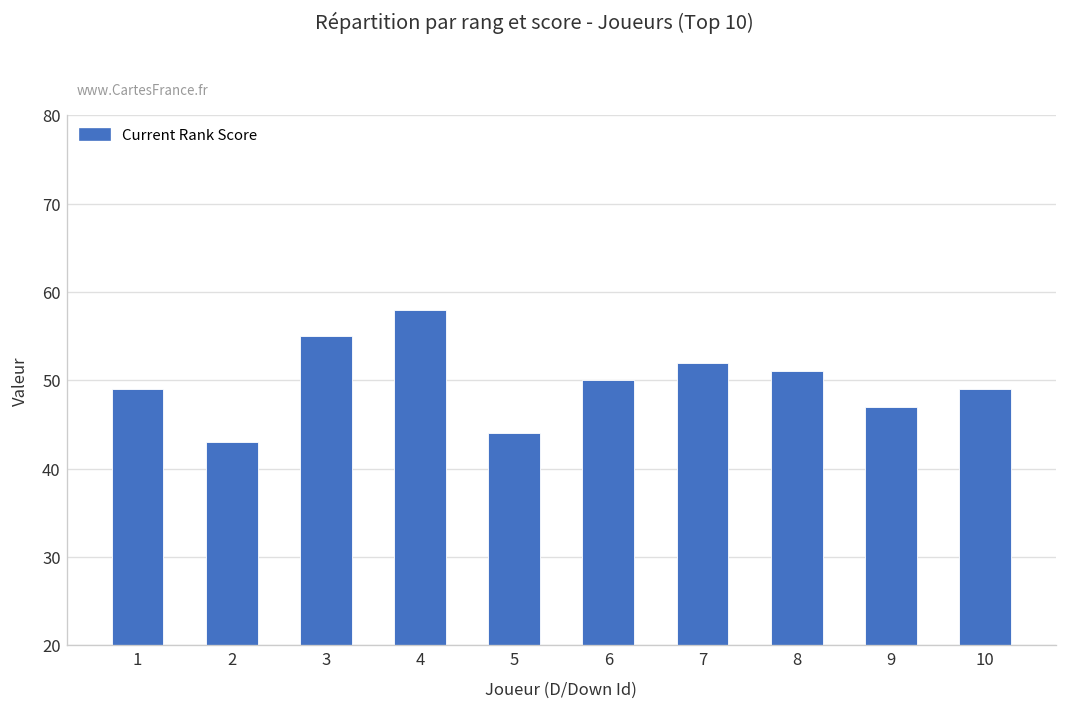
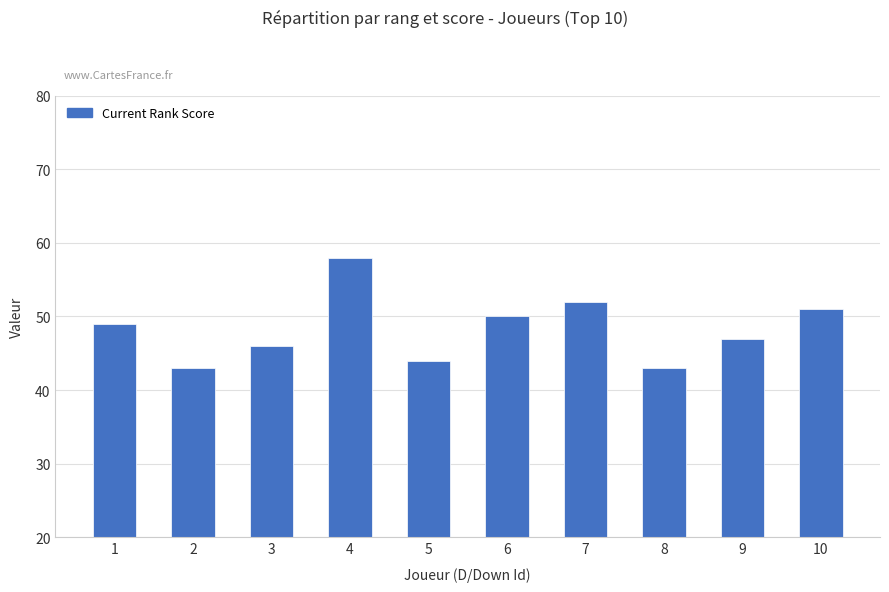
3: 55 -> 46
8: 51 -> 43
10: 49 -> 51
